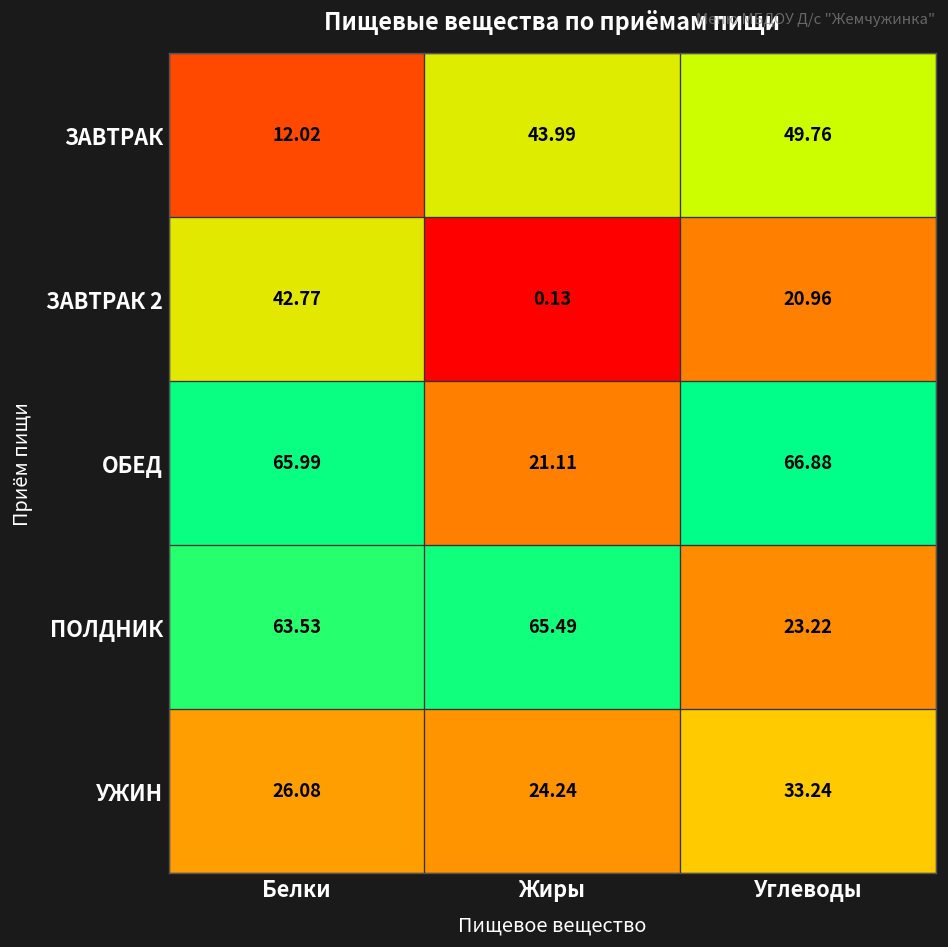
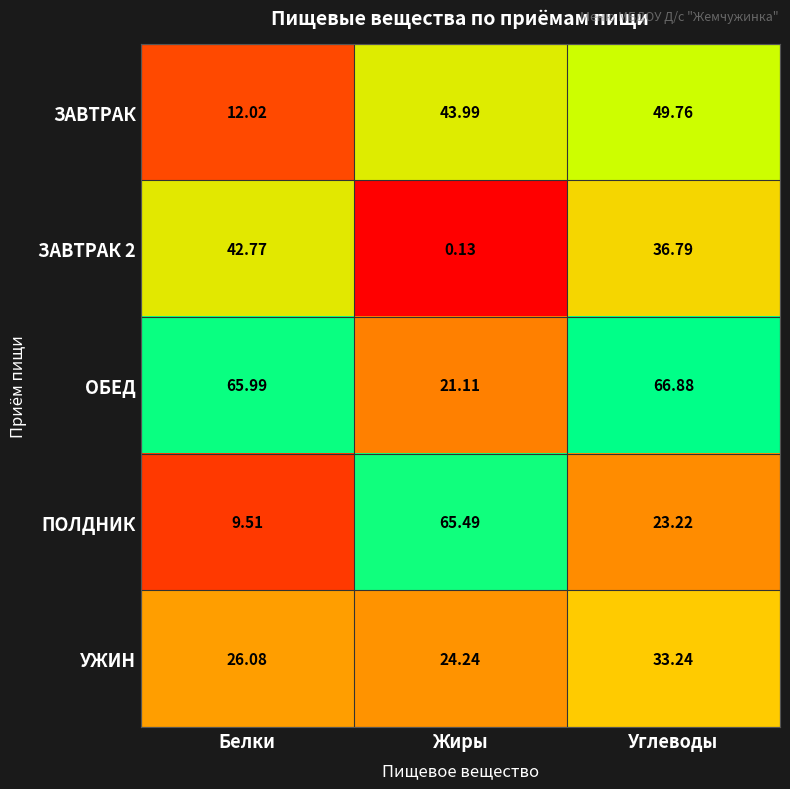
ЗАВТРАК 2, Углеводы: 20.96 -> 36.79
ПОЛДНИК, Белки: 63.53 -> 9.51
